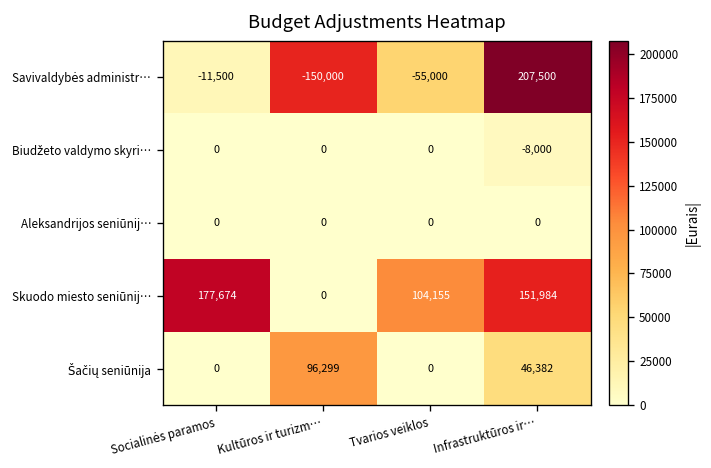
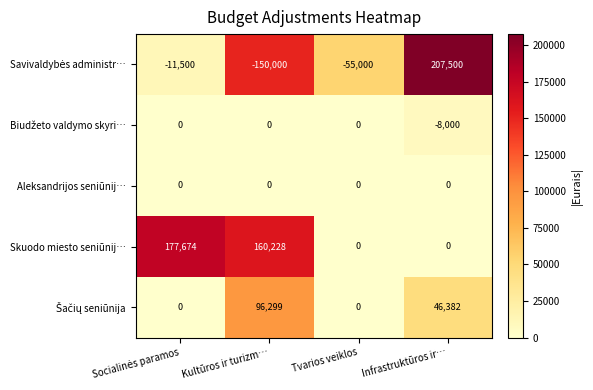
Skuodo miesto seniūnij…, Kultūros ir turizm…: 0 -> 160,228
Skuodo miesto seniūnij…, Tvarios veiklos: 104,155 -> 0
Skuodo miesto seniūnij…, Infrastruktūros ir…: 151,984 -> 0
